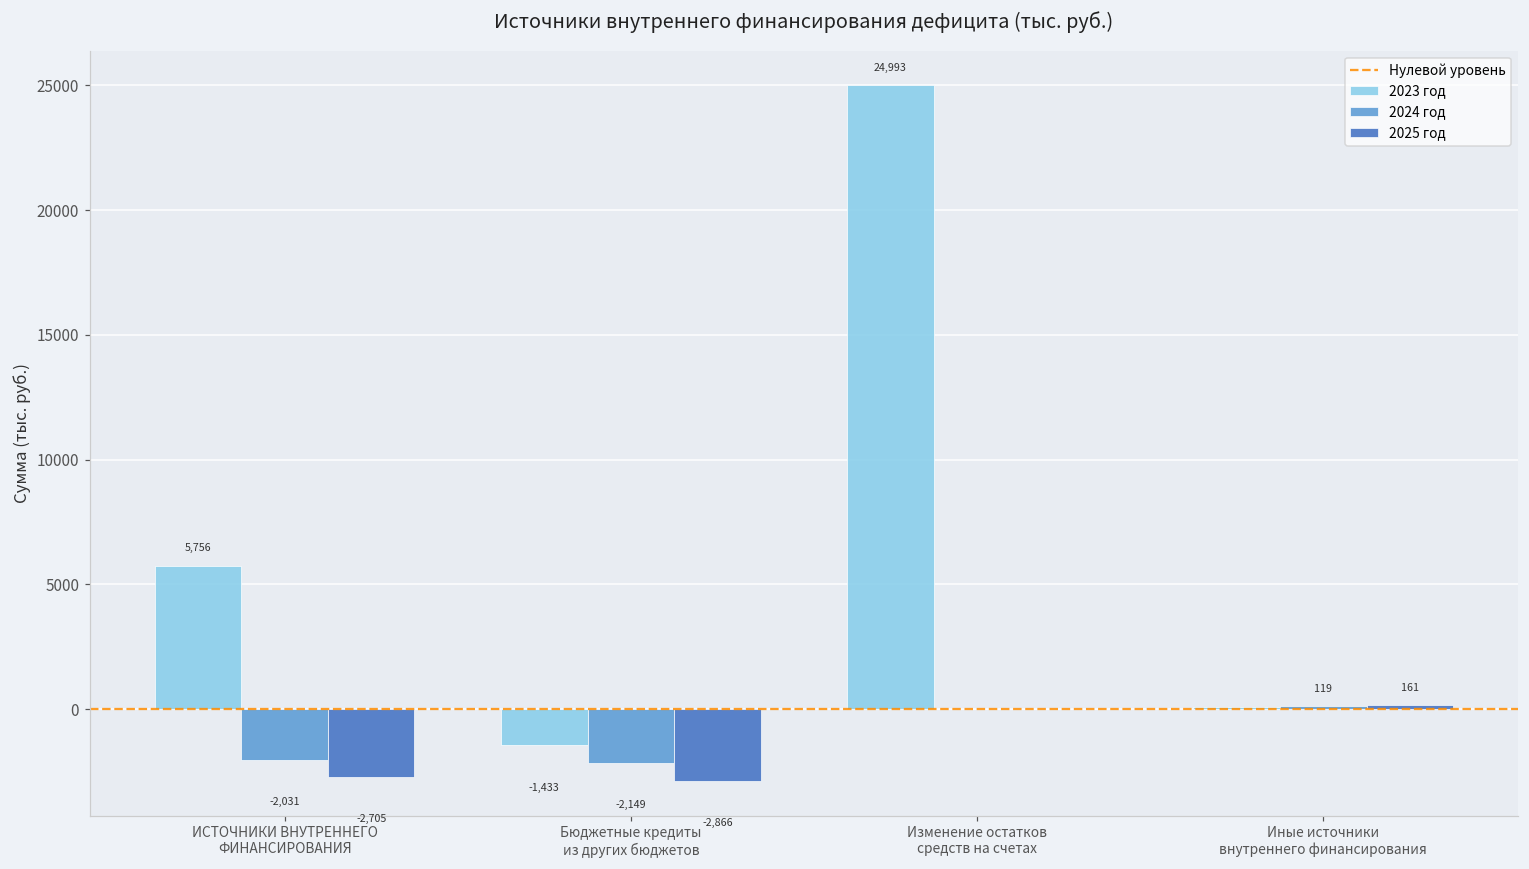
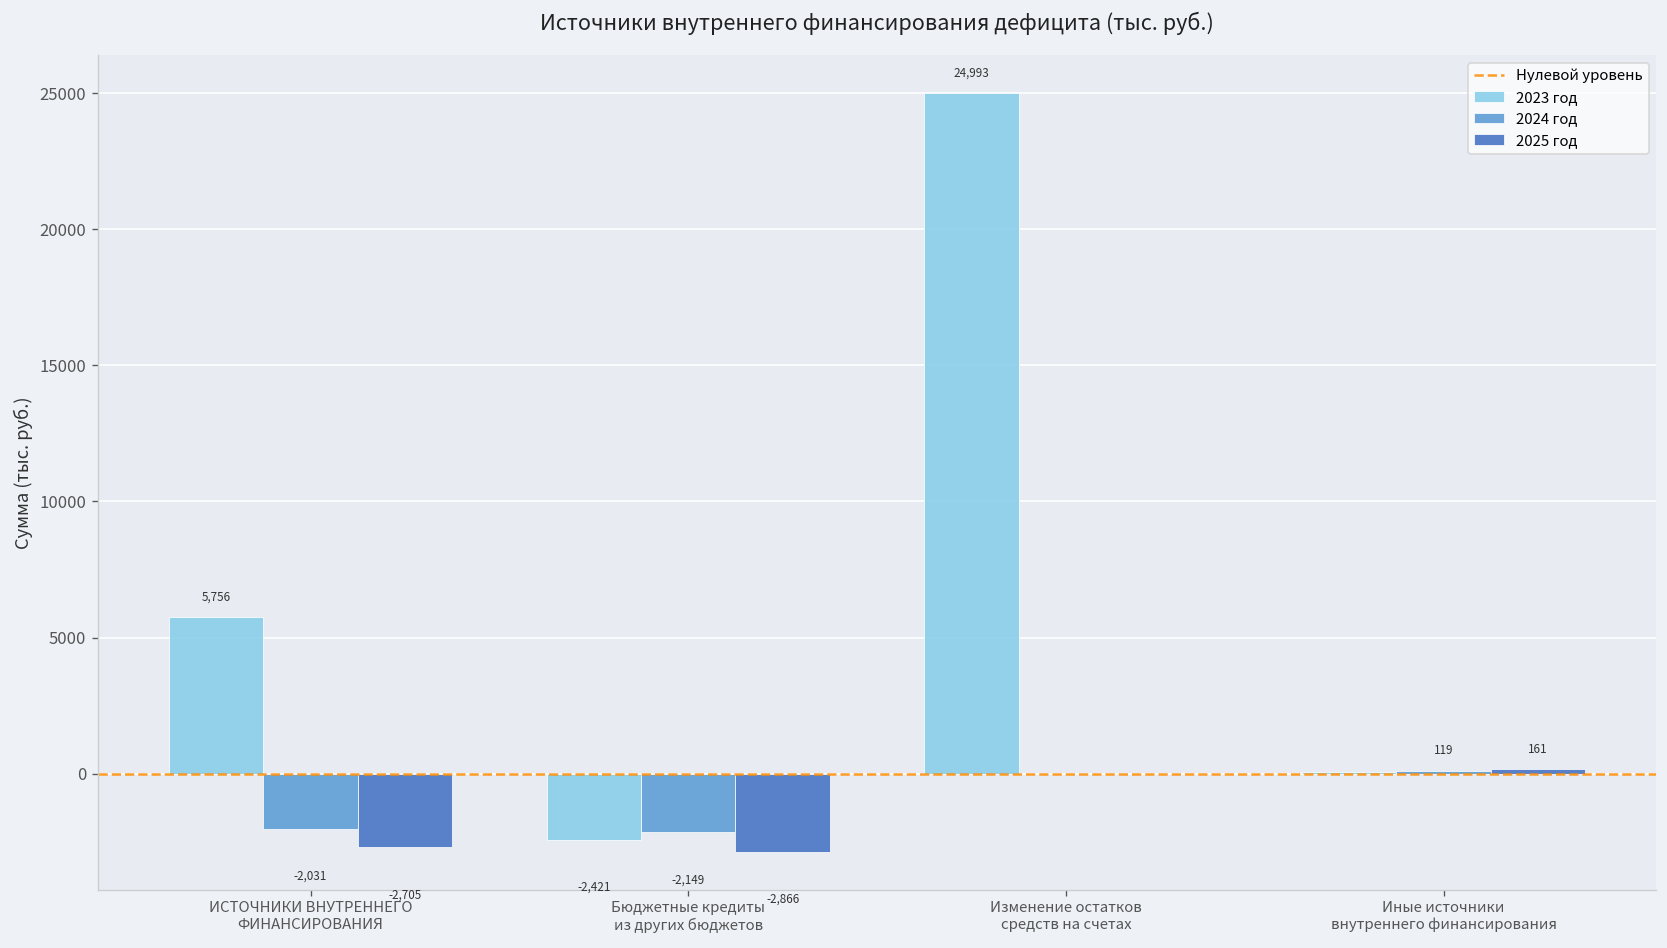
2023 год, Бюджетные кредиты из других бюджетов: -1,433 -> -2,421
